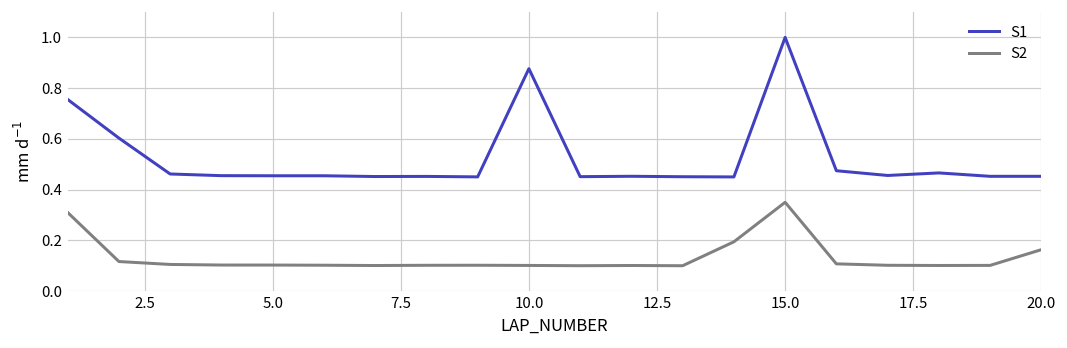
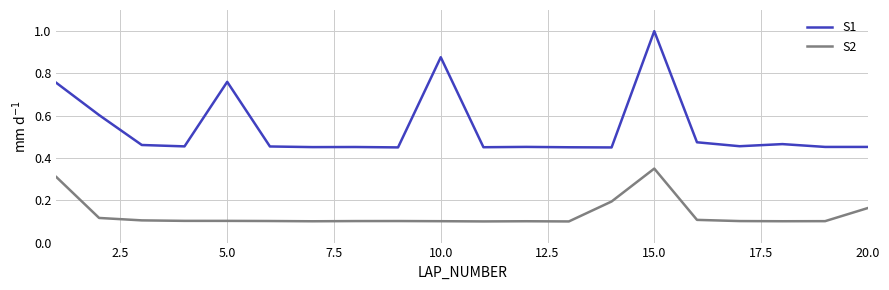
S1, 5.0: 0.45 -> 0.76
